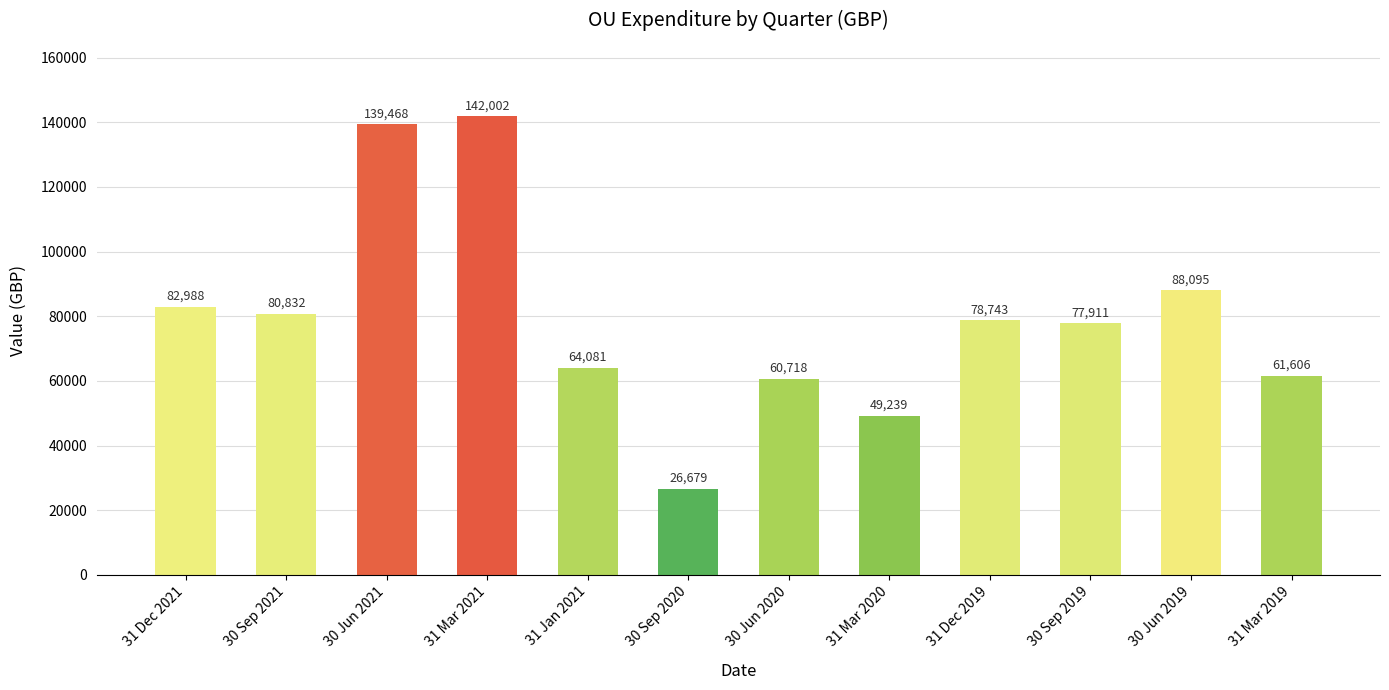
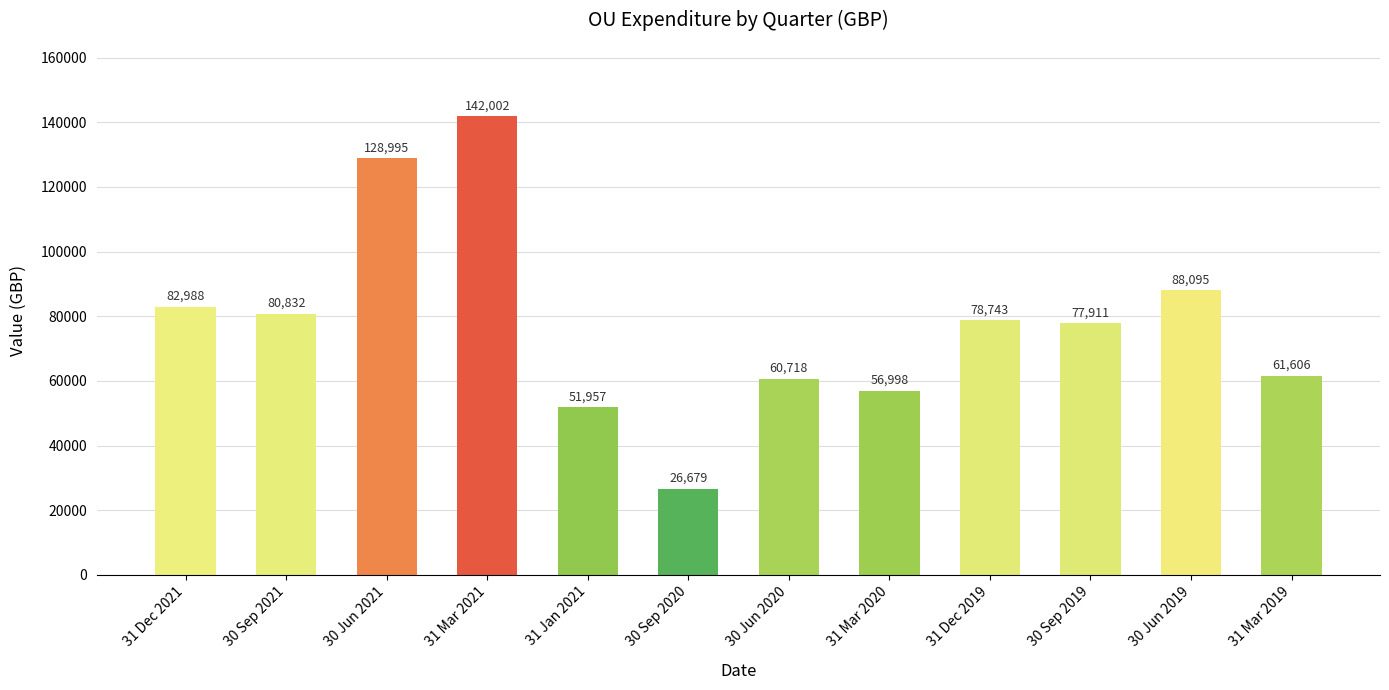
30 Jun 2021: 139,468 -> 128,995
31 Jan 2021: 64,081 -> 51,957
31 Mar 2020: 49,239 -> 56,998
